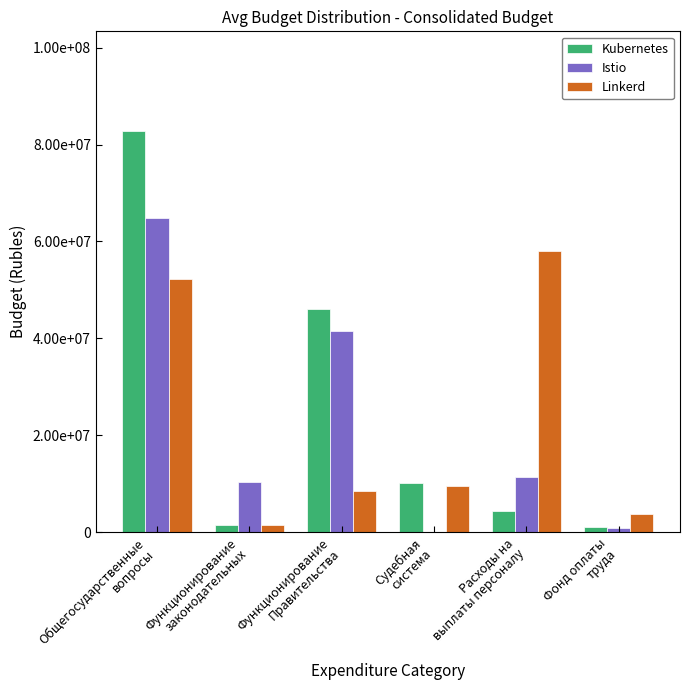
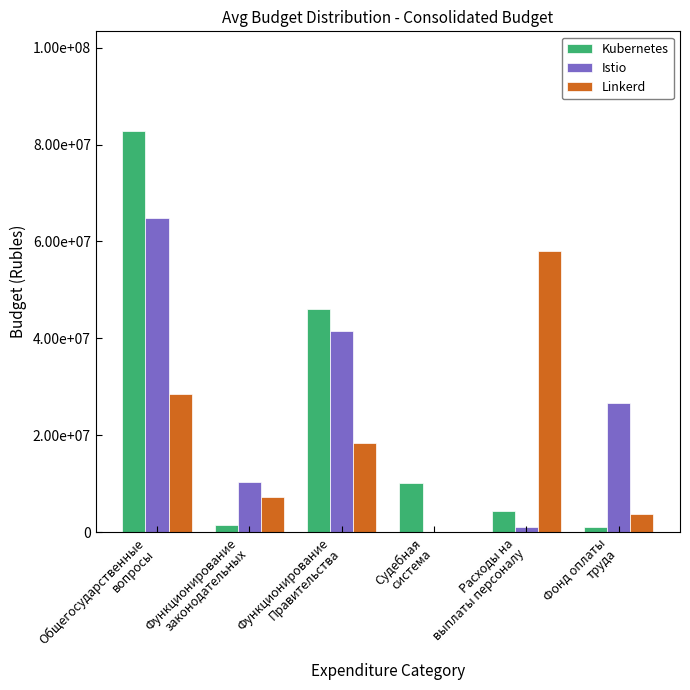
Linkerd, Общегосударственные вопросы: 52000000 -> 29000000
Linkerd, Функционирование законодательных: 1000000 -> 7000000
Linkerd, Функционирование Правительства: 9000000 -> 18000000
Linkerd, Судебная система: 10000000 -> 0
Istio, Расходы на выплаты персоналу: 11000000 -> 1000000
Istio, Фонд оплаты труда: 1000000 -> 27000000
